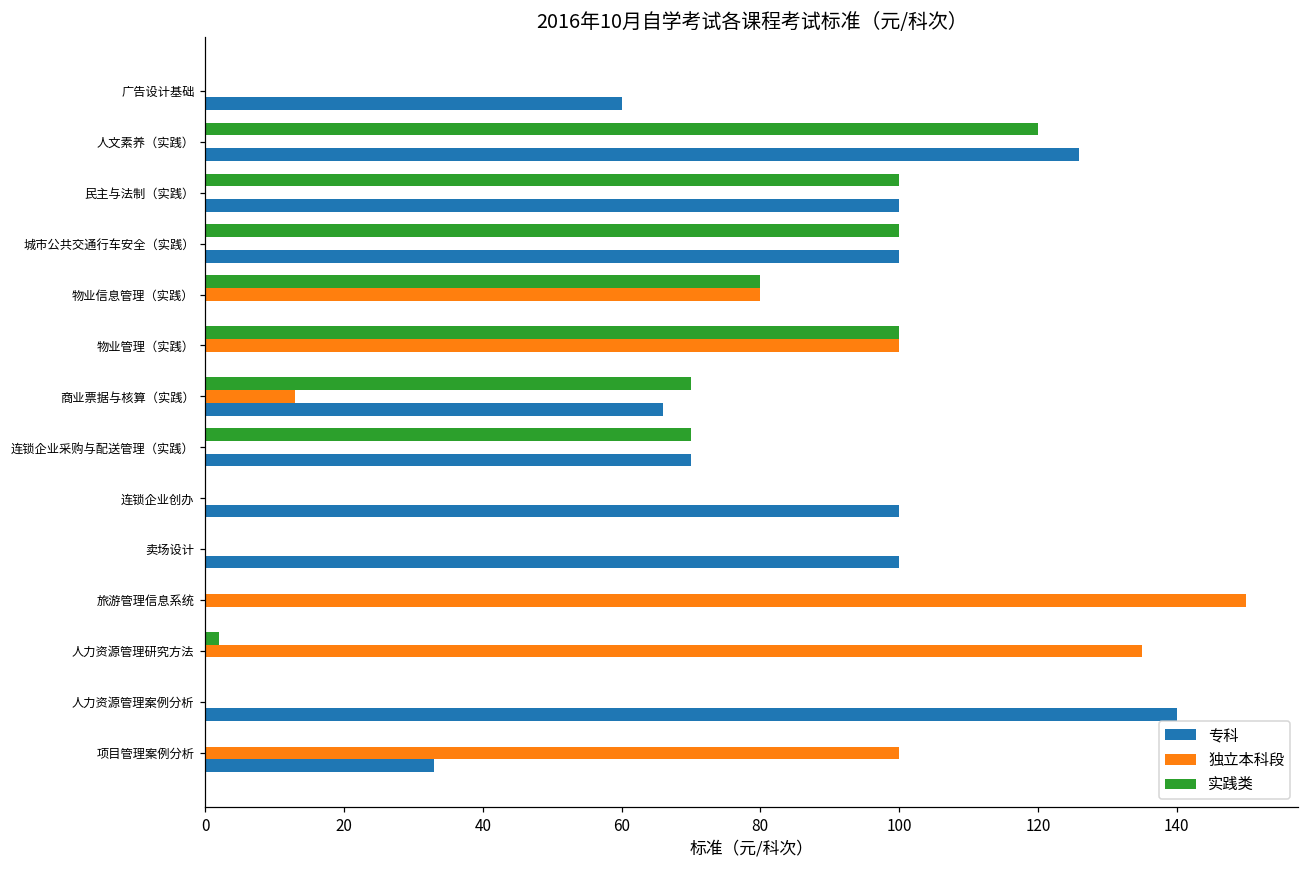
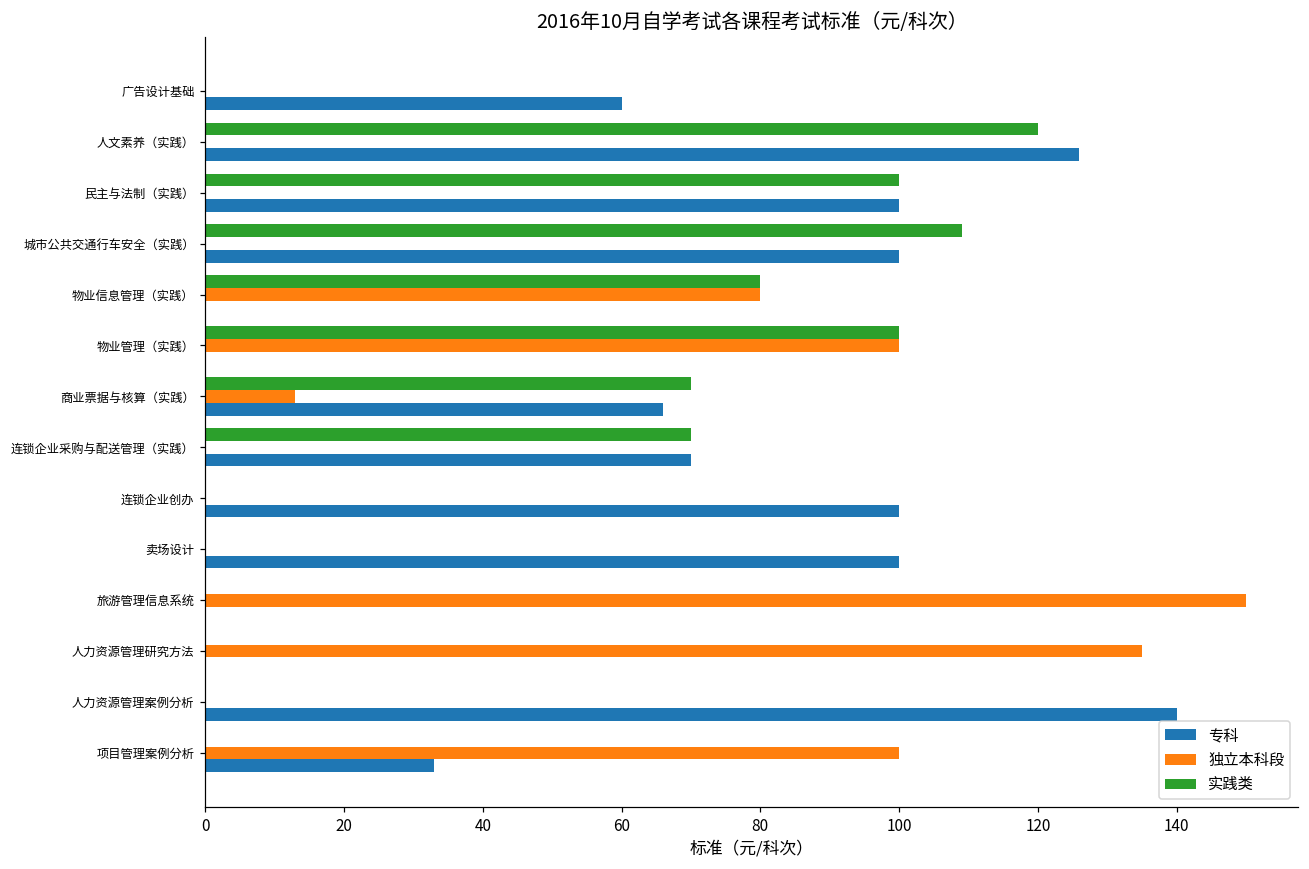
实践类, 城市公共交通行车安全（实践）: 100 -> 109
实践类, 人力资源管理研究方法: 2 -> 0
